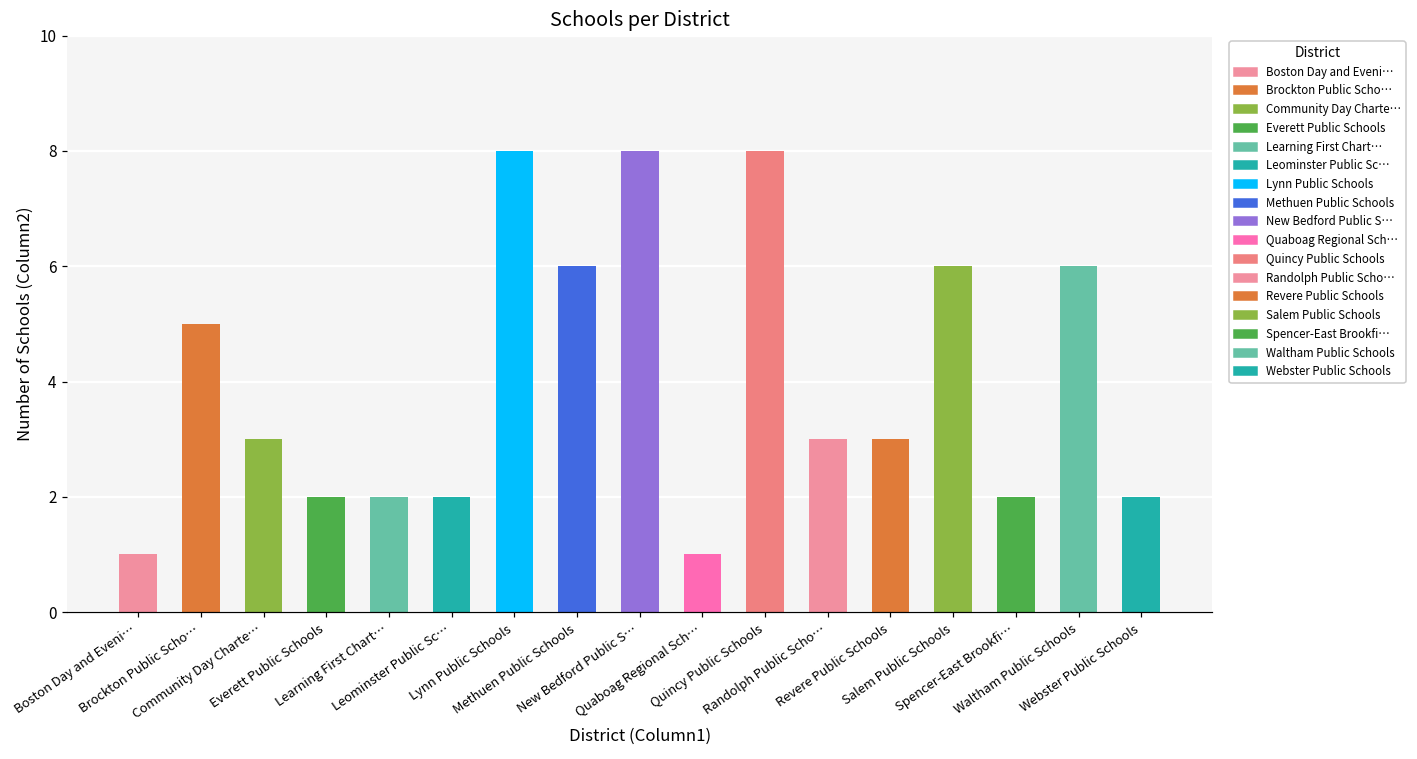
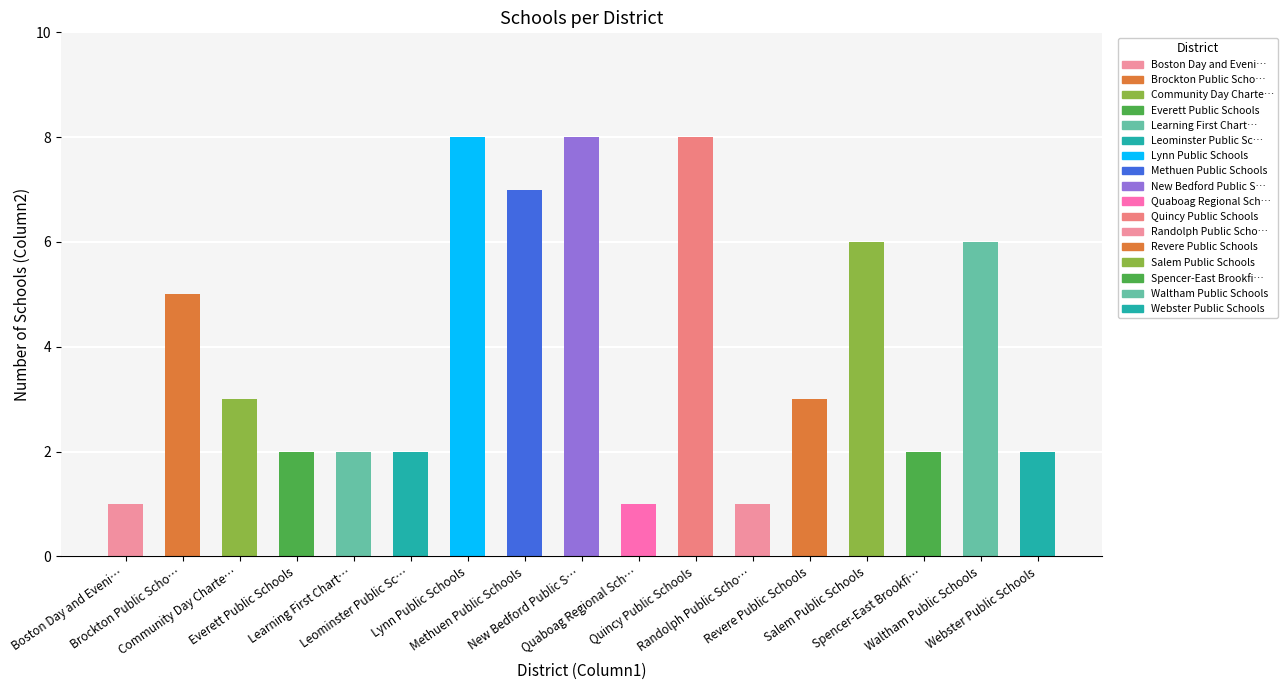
Methuen Public Schools: 6 -> 7
Randolph Public Scho…: 3 -> 1
